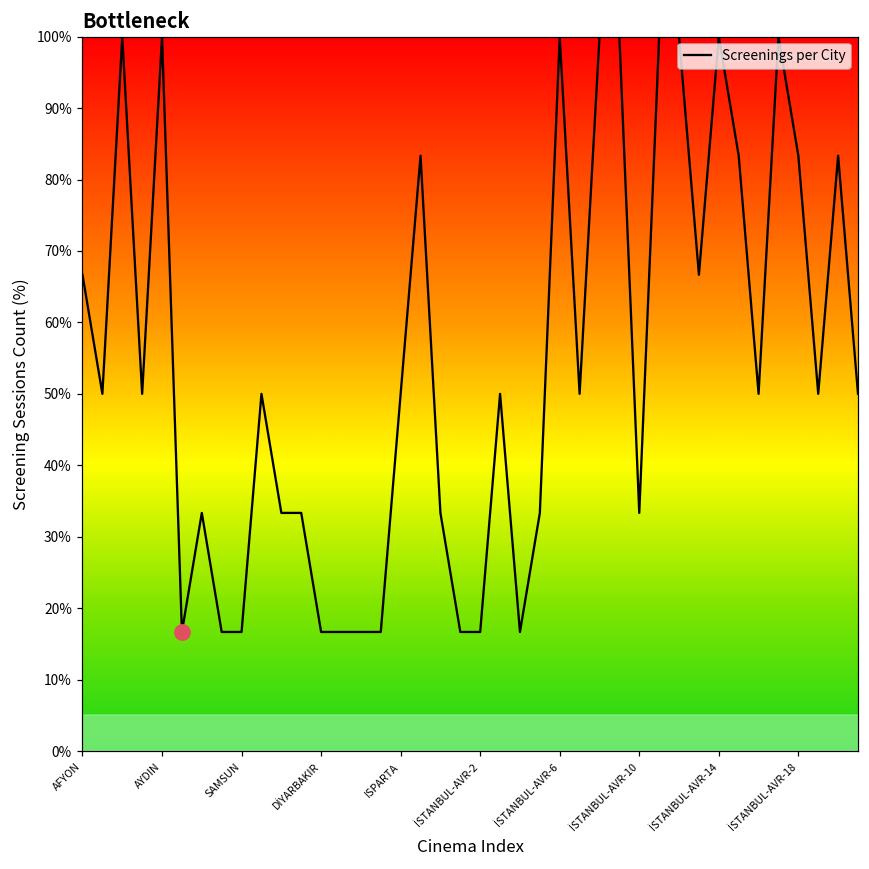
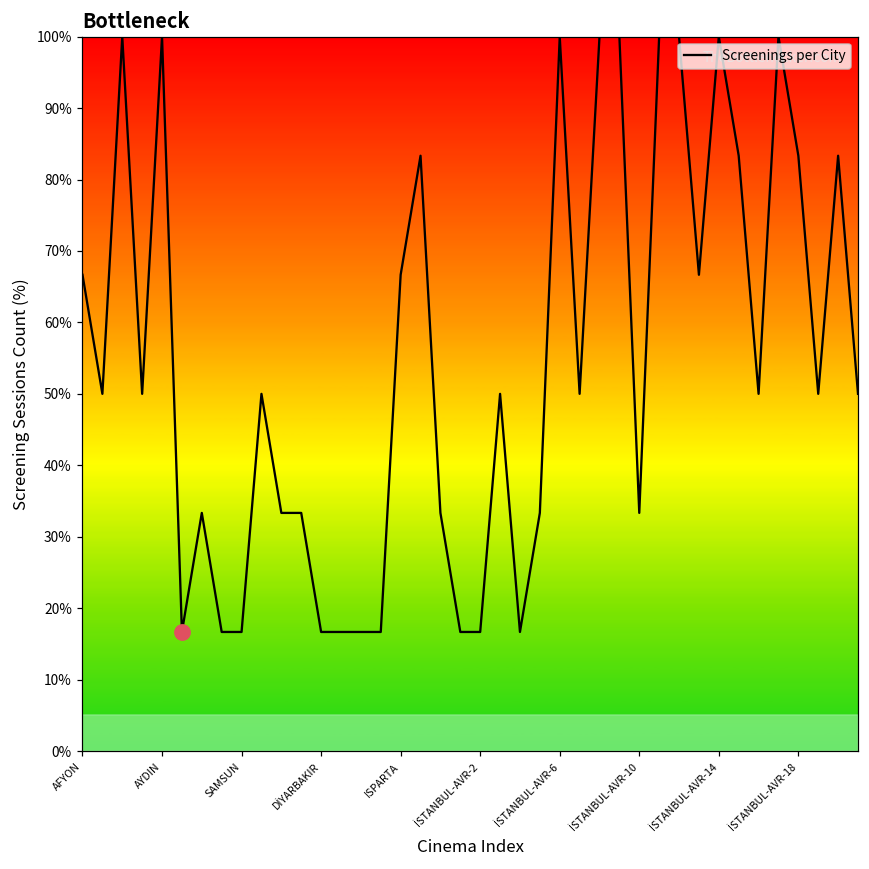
Screenings per City, ISPARTA: 50% -> 67%
